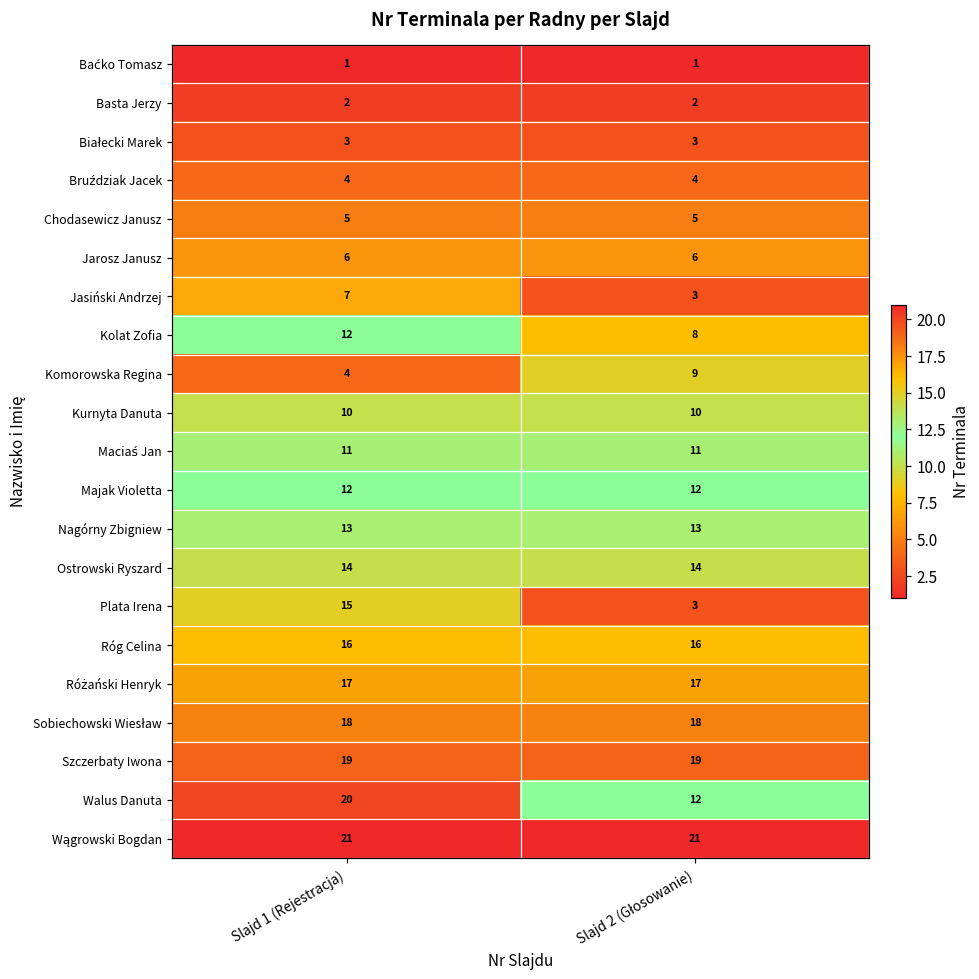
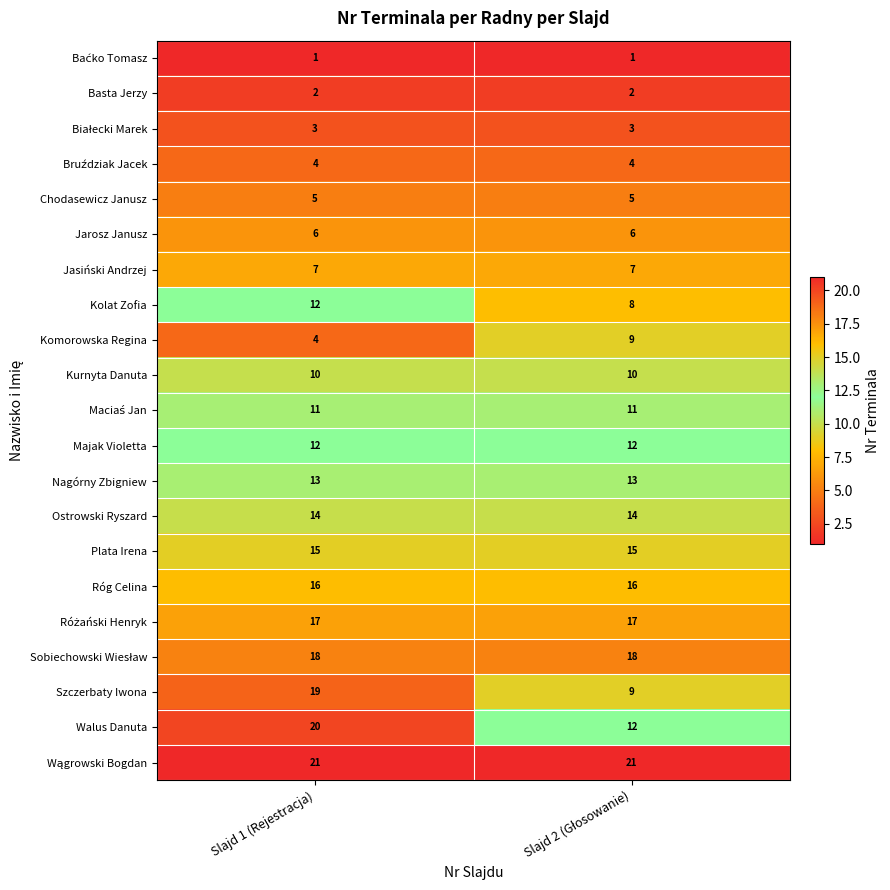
Jasiński Andrzej, Slajd 2 (Głosowanie): 3 -> 7
Plata Irena, Slajd 2 (Głosowanie): 3 -> 15
Szczerbaty Iwona, Slajd 2 (Głosowanie): 19 -> 9
